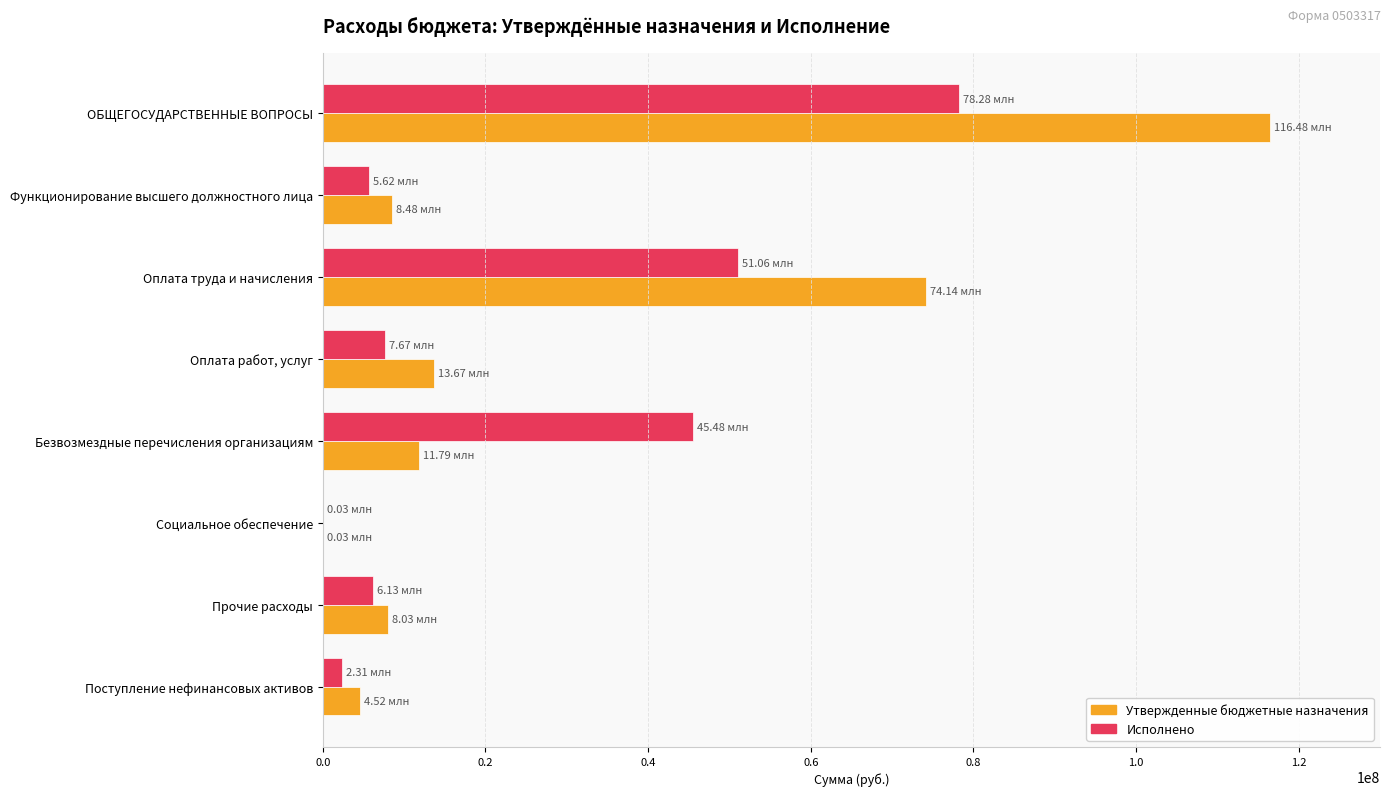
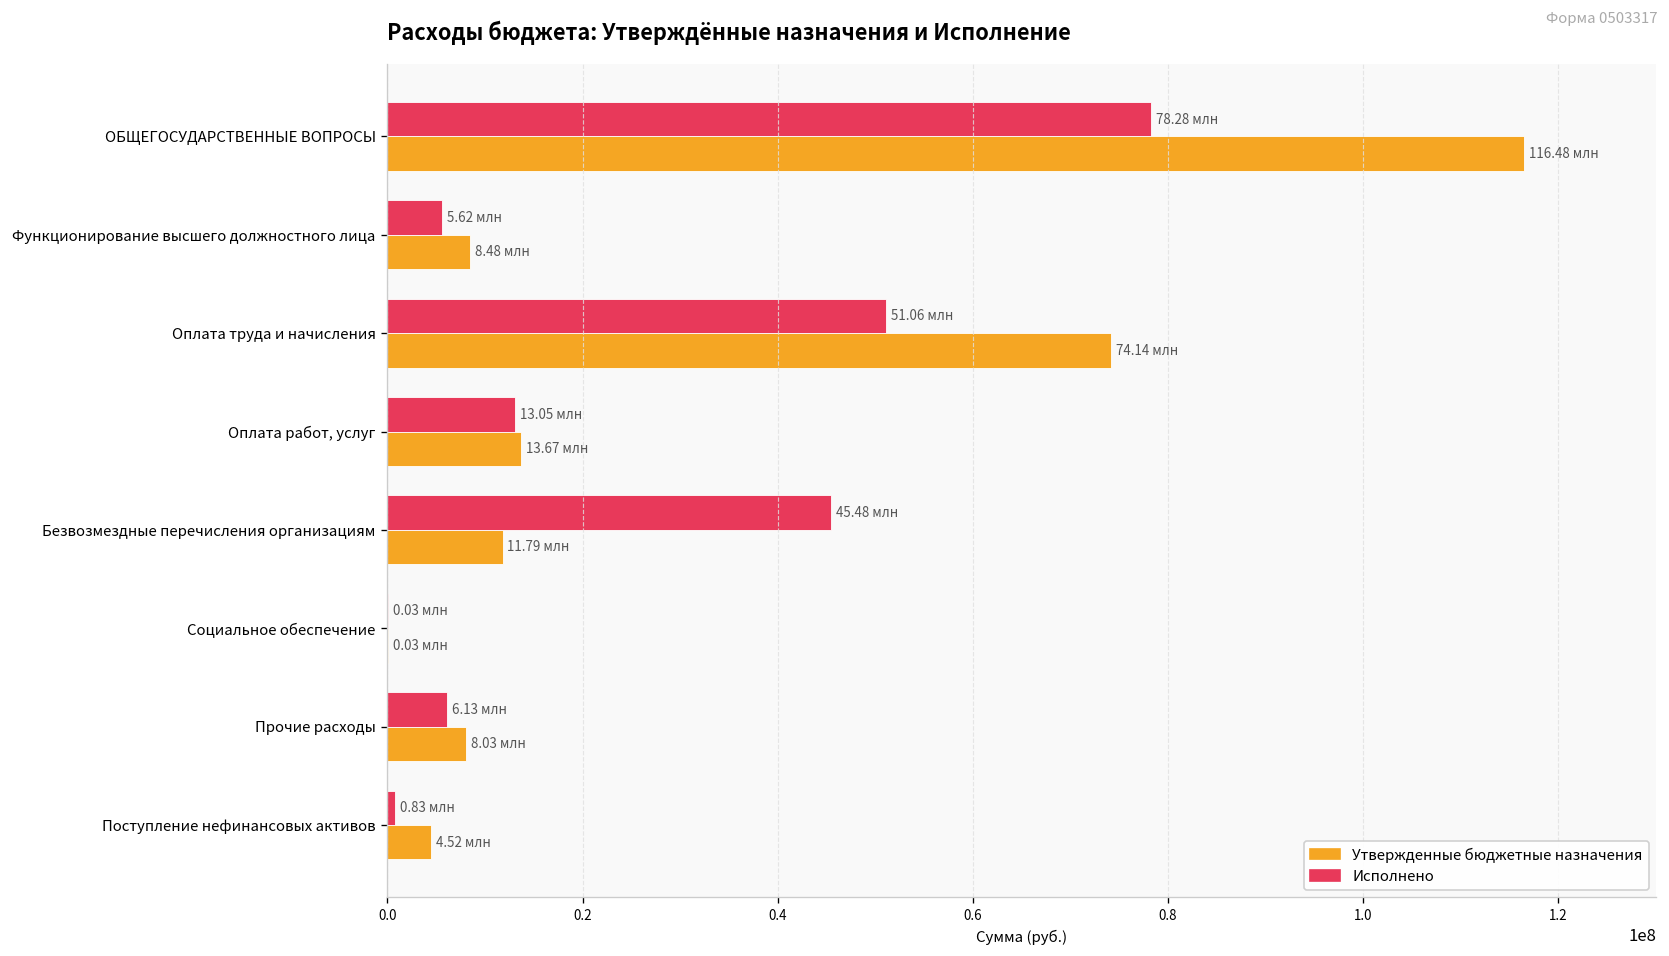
Исполнено, Оплата работ, услуг: 7.67 -> 13.05
Исполнено, Поступление нефинансовых активов: 2.31 -> 0.83
